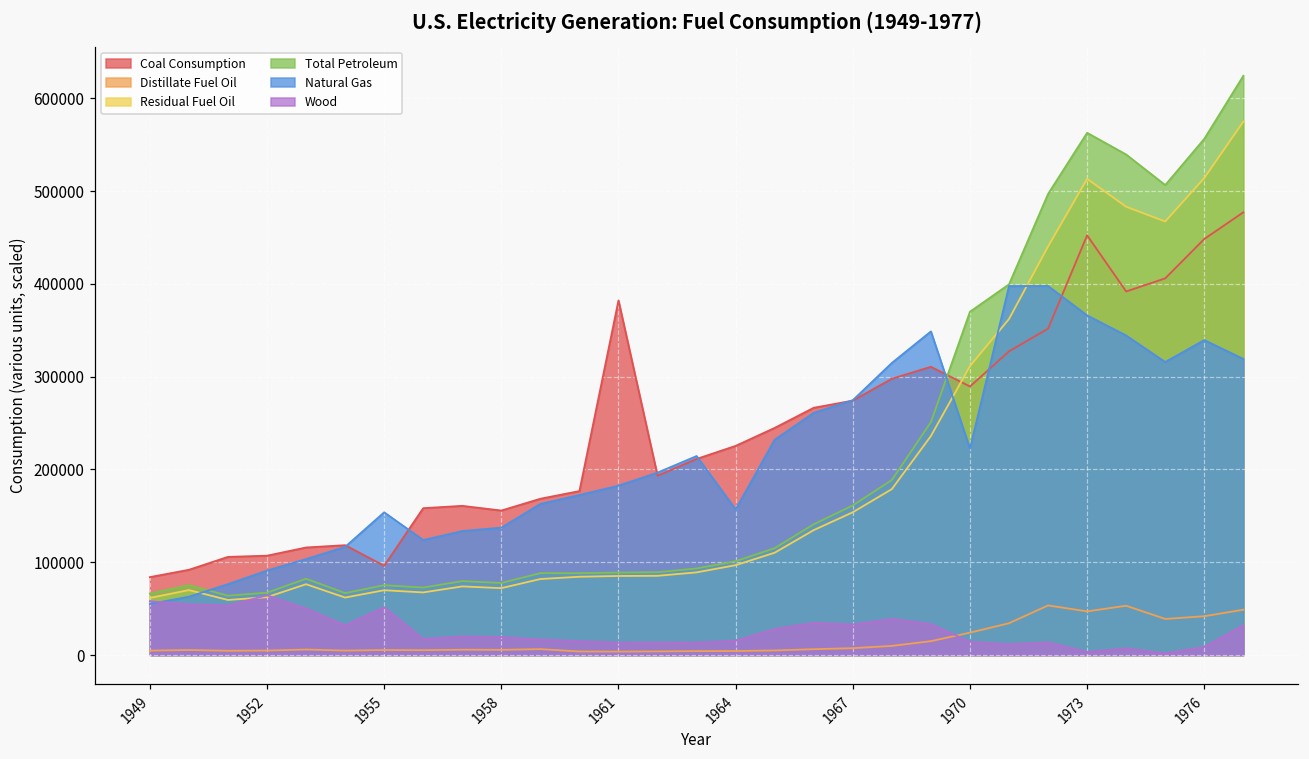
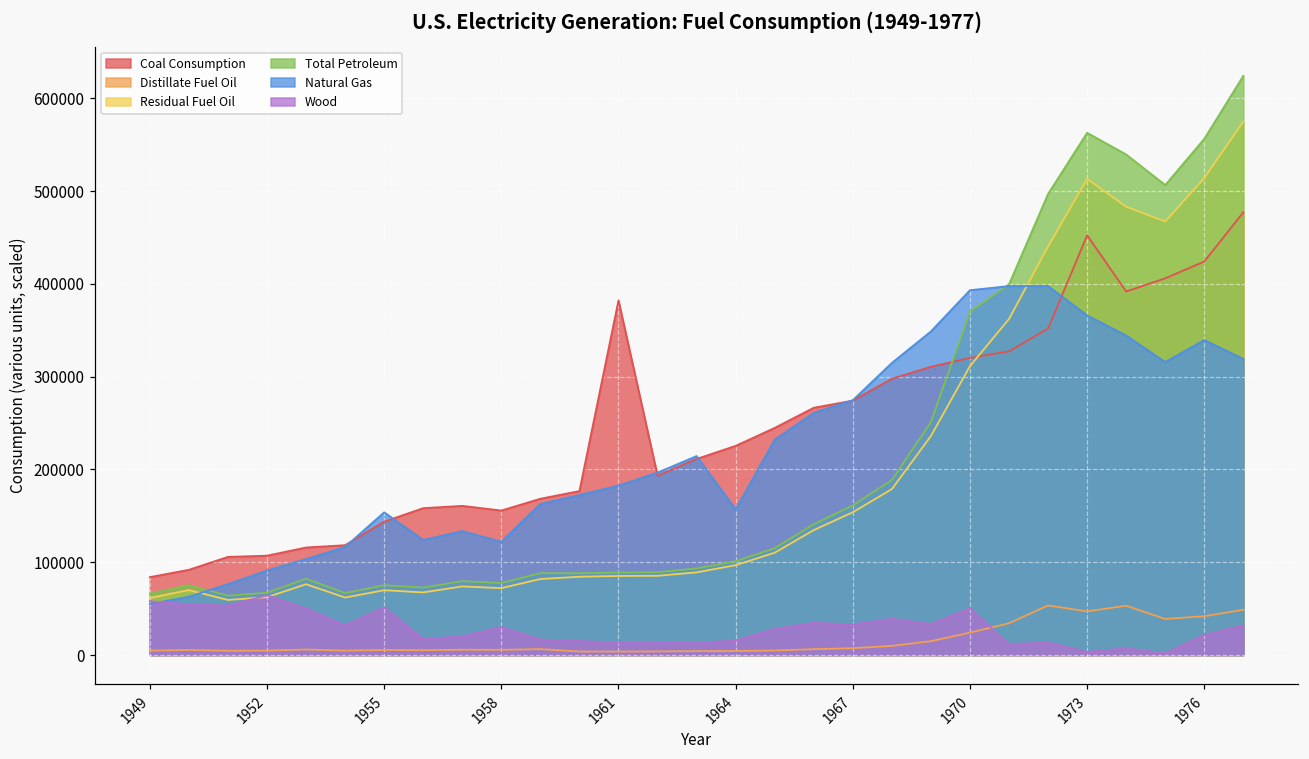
Coal Consumption, 1955: 100000 -> 140000
Natural Gas, 1958: 140000 -> 120000
Wood, 1958: 20000 -> 30000
Coal Consumption, 1970: 290000 -> 320000
Natural Gas, 1970: 220000 -> 390000
Wood, 1970: 10000 -> 50000
Coal Consumption, 1976: 450000 -> 420000
Wood, 1976: 10000 -> 20000
